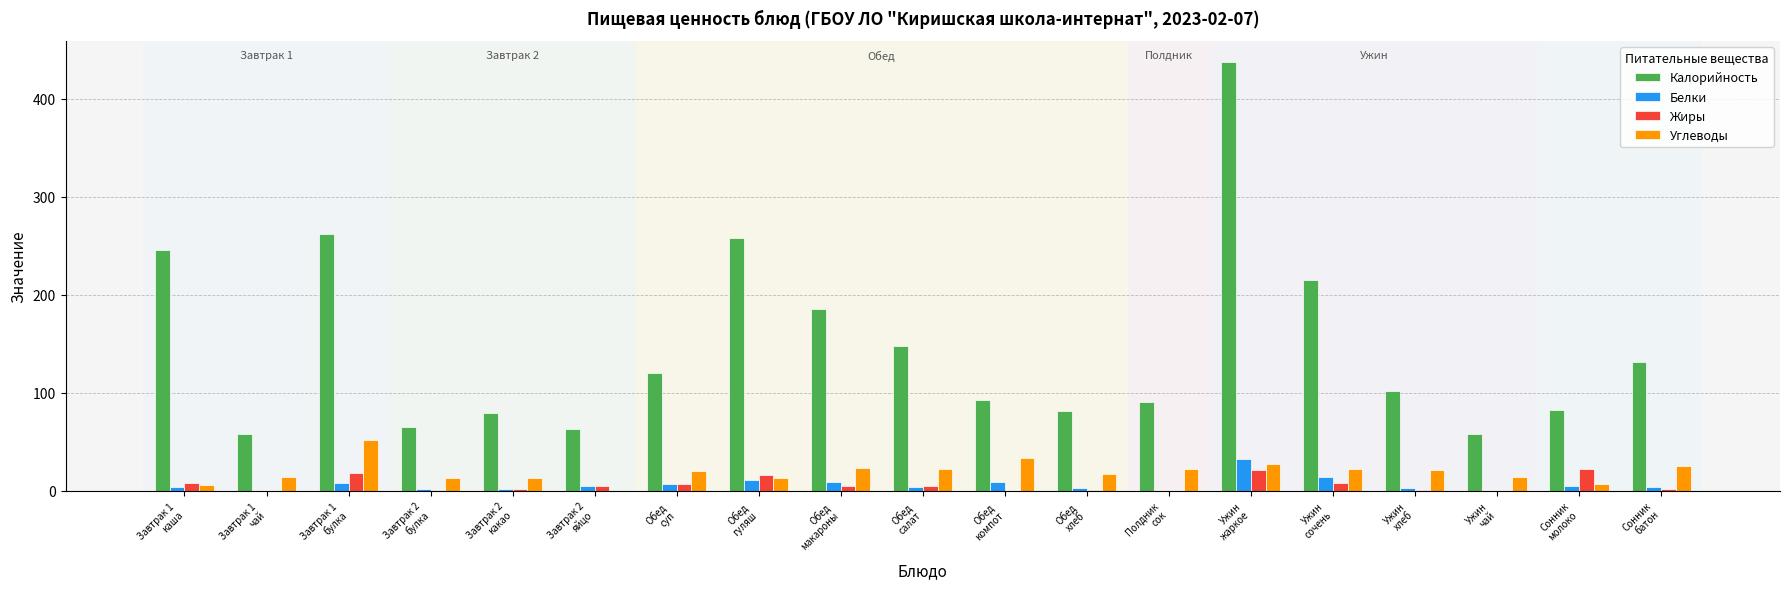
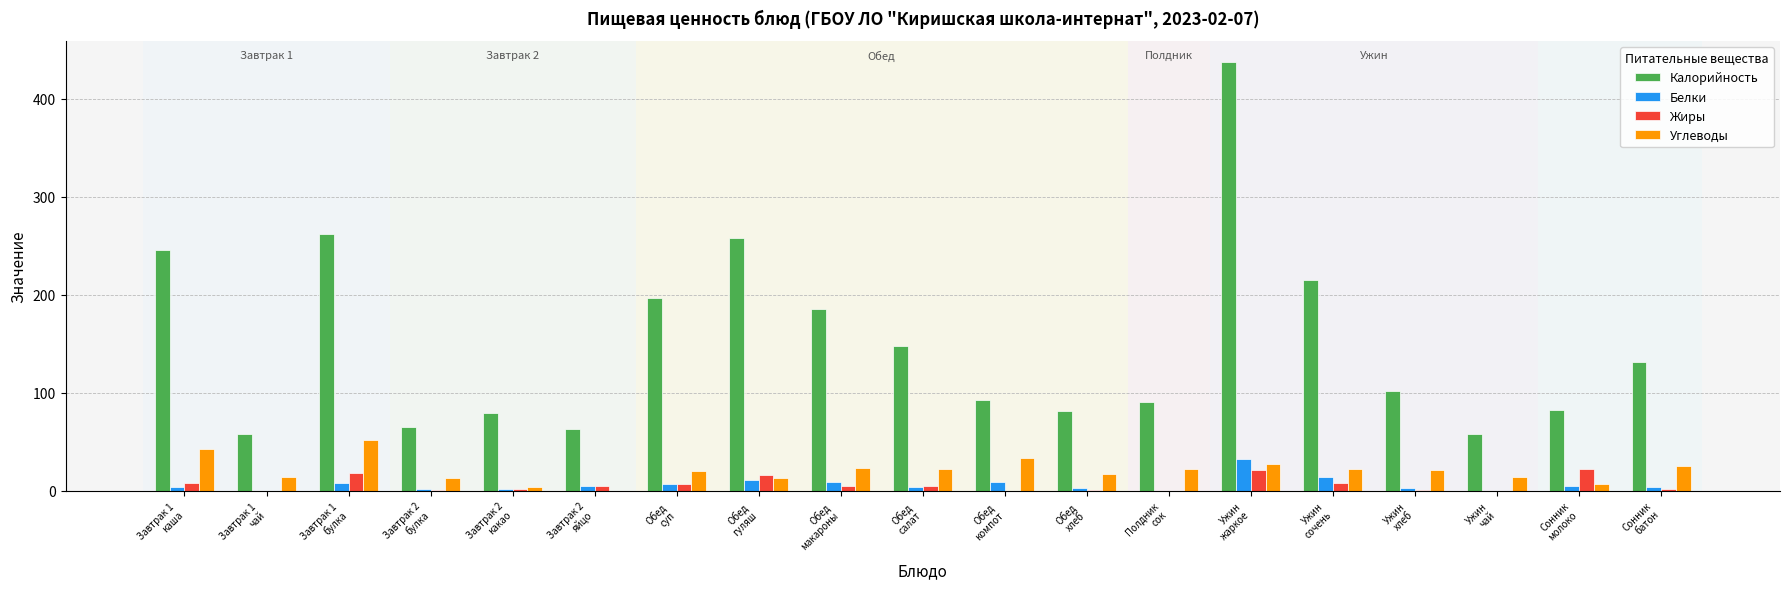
Углеводы, Завтрак 1 каша: 10 -> 40
Углеводы, Завтрак 2 какао: 10 -> 0
Калорийность, Обед суп: 120 -> 200
